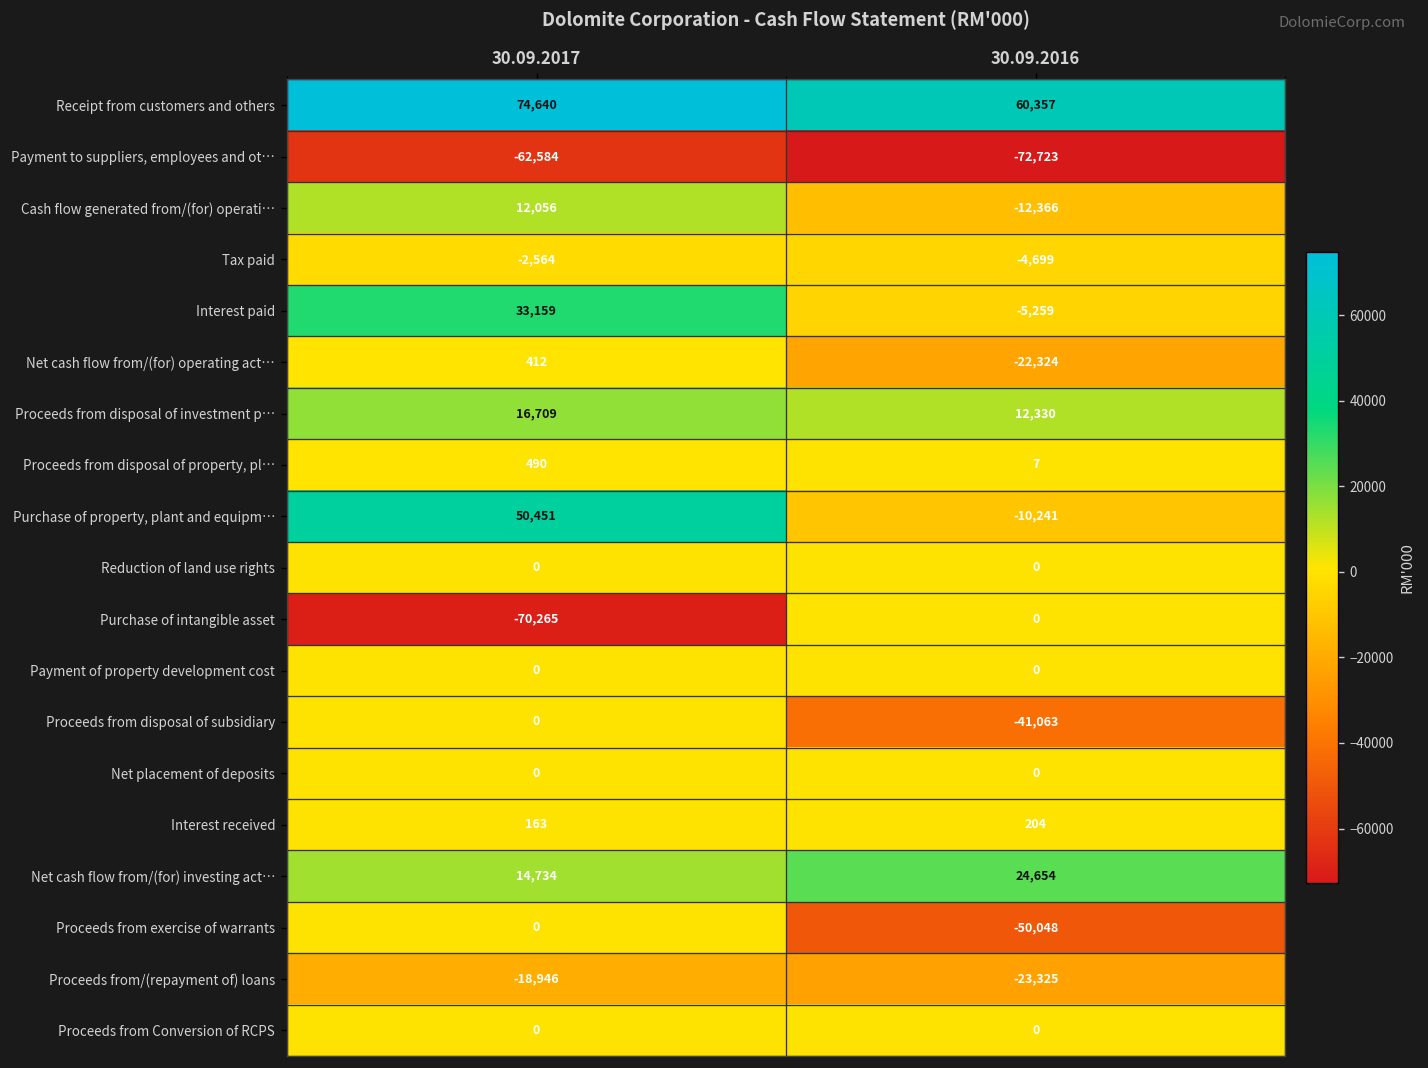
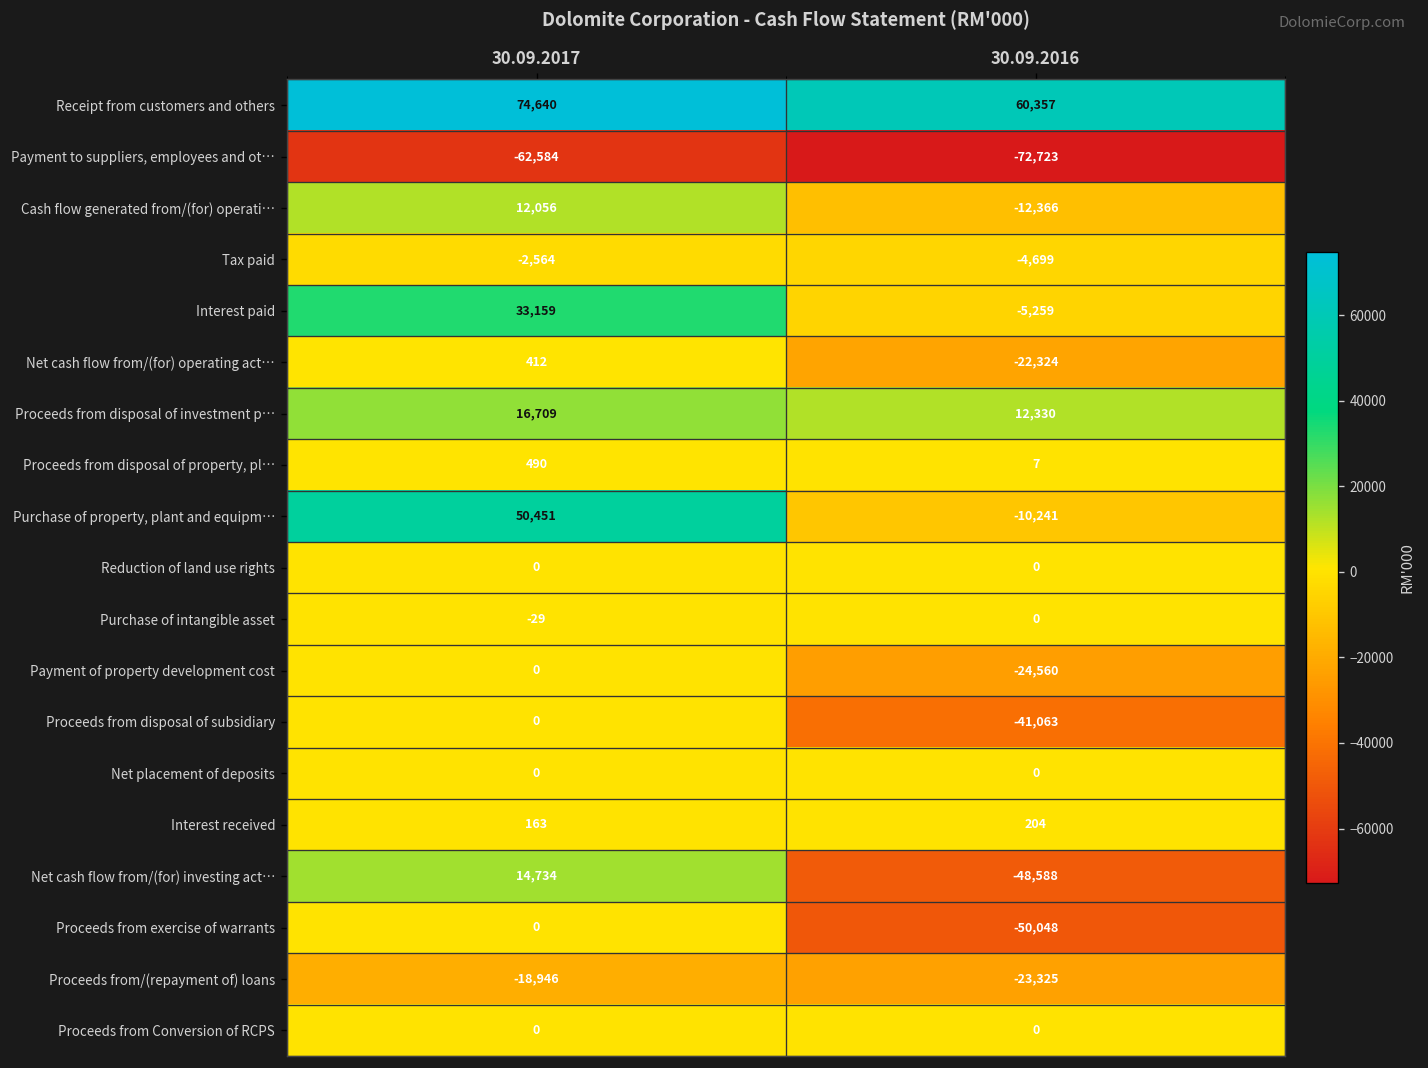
Purchase of intangible asset, 30.09.2017: -70,265 -> -29
Payment of property development cost, 30.09.2016: 0 -> -24,560
Net cash flow from/(for) investing act…, 30.09.2016: 24,654 -> -48,588
